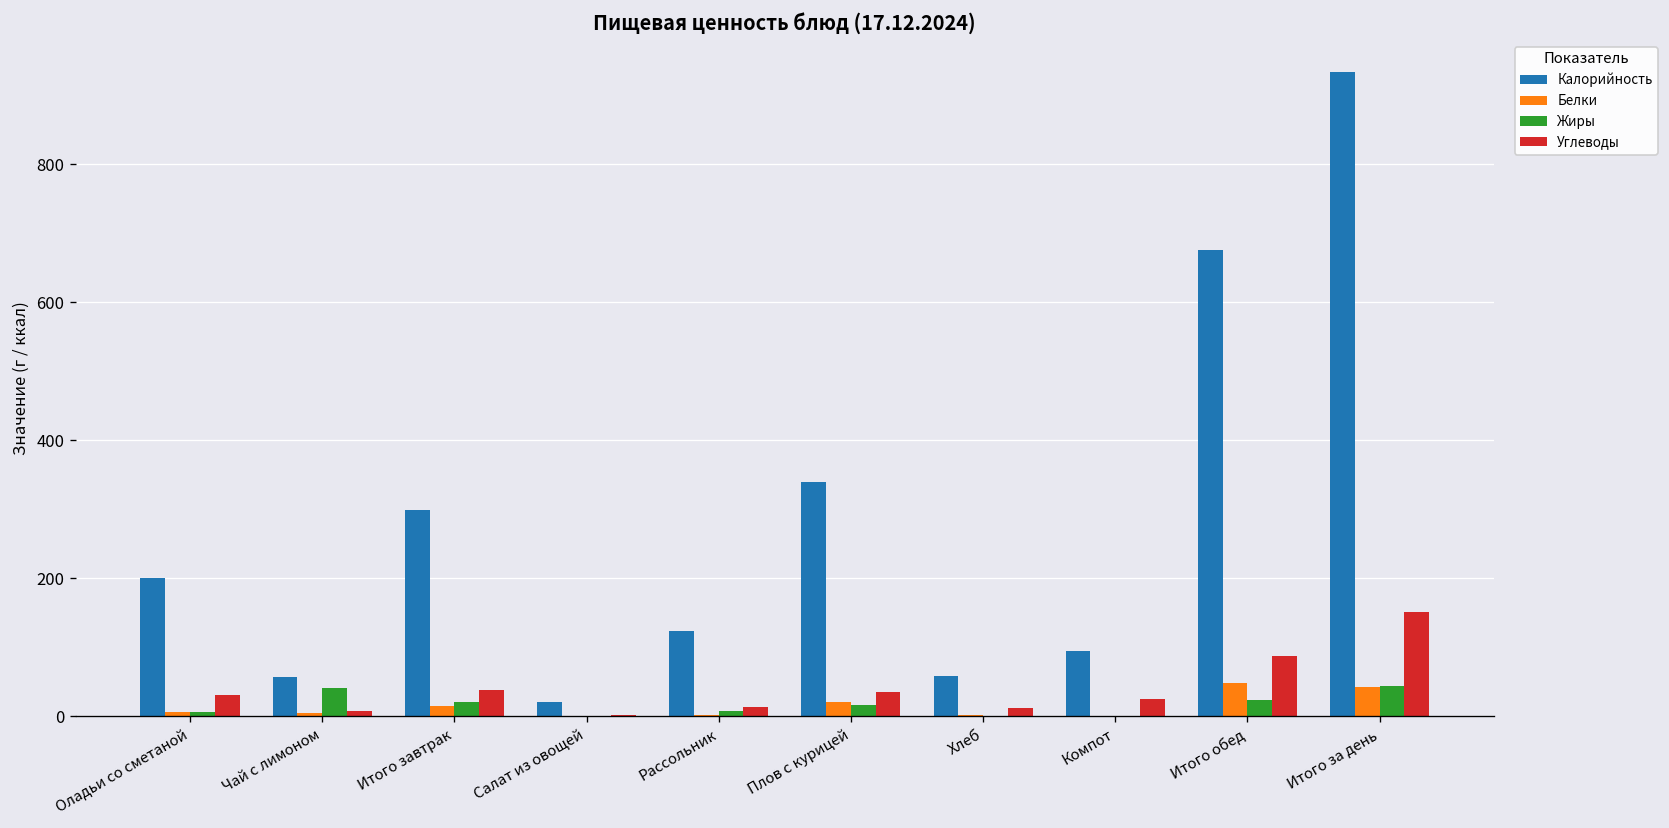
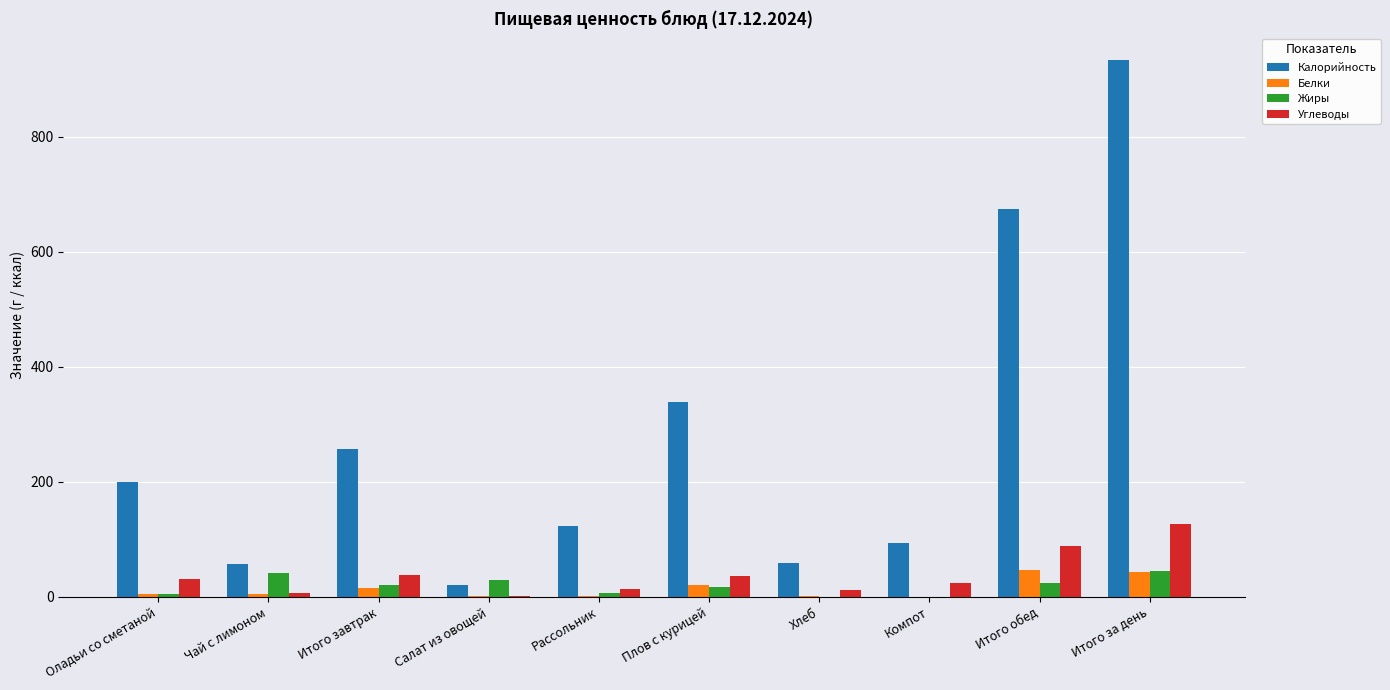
Калорийность, Итого завтрак: 300 -> 260
Жиры, Салат из овощей: 0 -> 30
Углеводы, Итого за день: 150 -> 130
